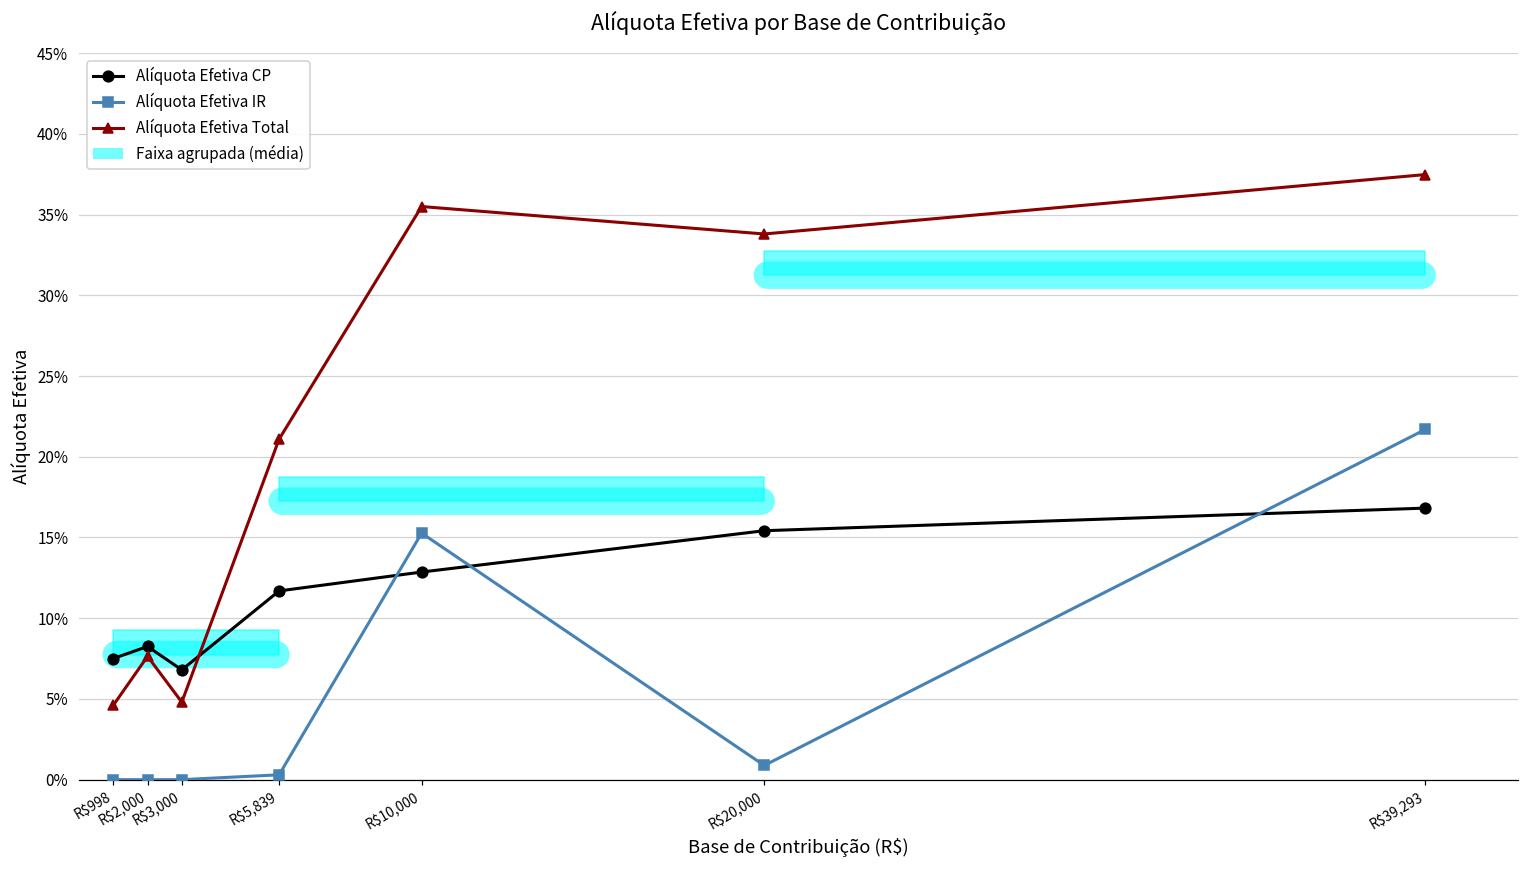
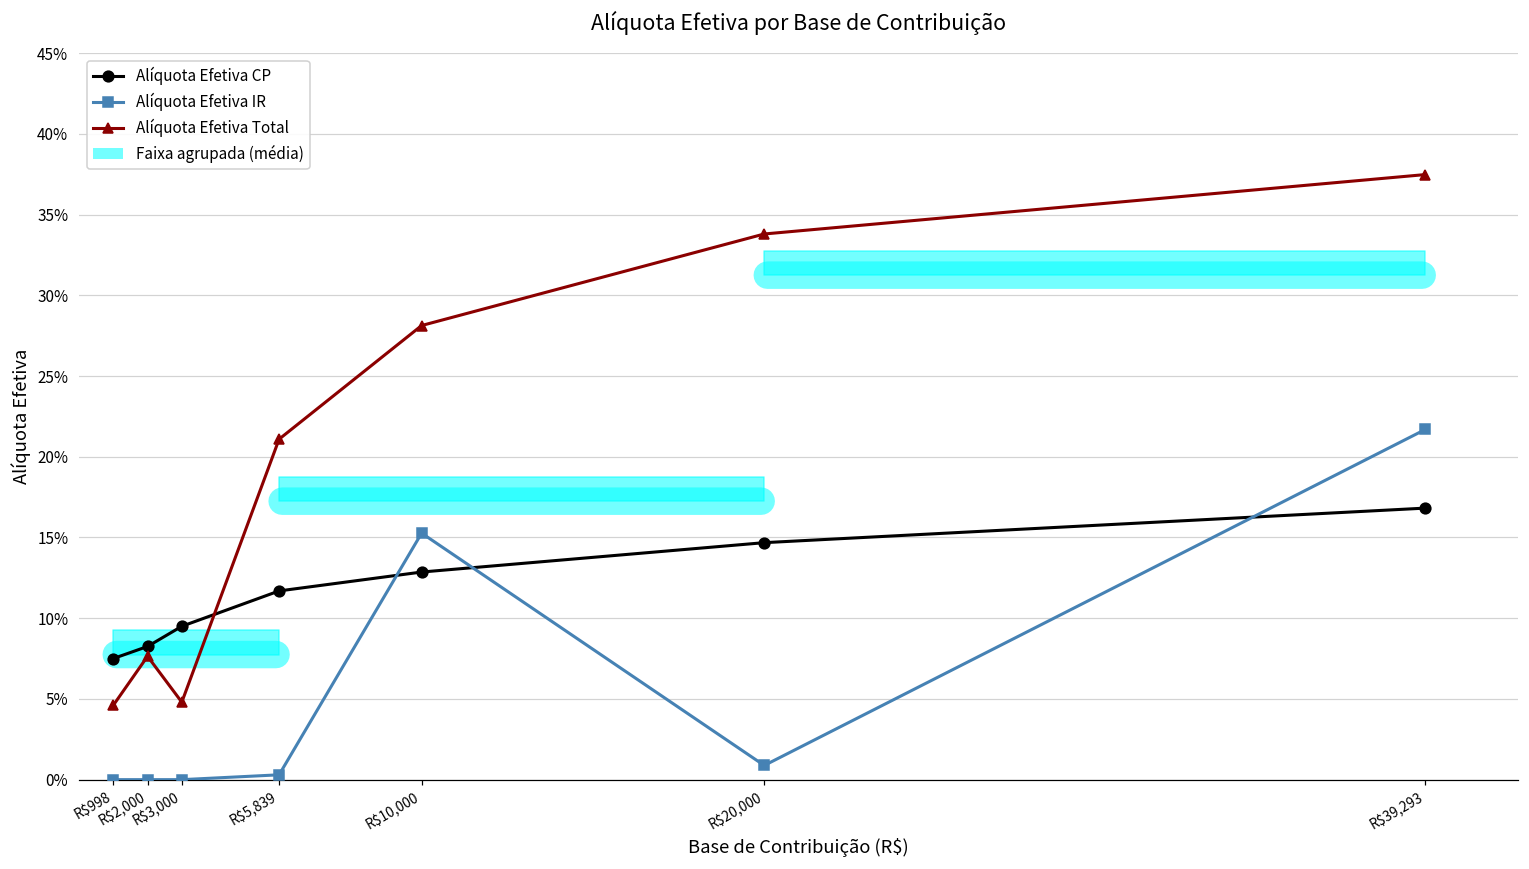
Alíquota Efetiva CP, R$3,000: 6.8% -> 9.5%
Alíquota Efetiva Total, R$10,000: 35.5% -> 28.1%
Alíquota Efetiva CP, R$20,000: 15.4% -> 14.7%
